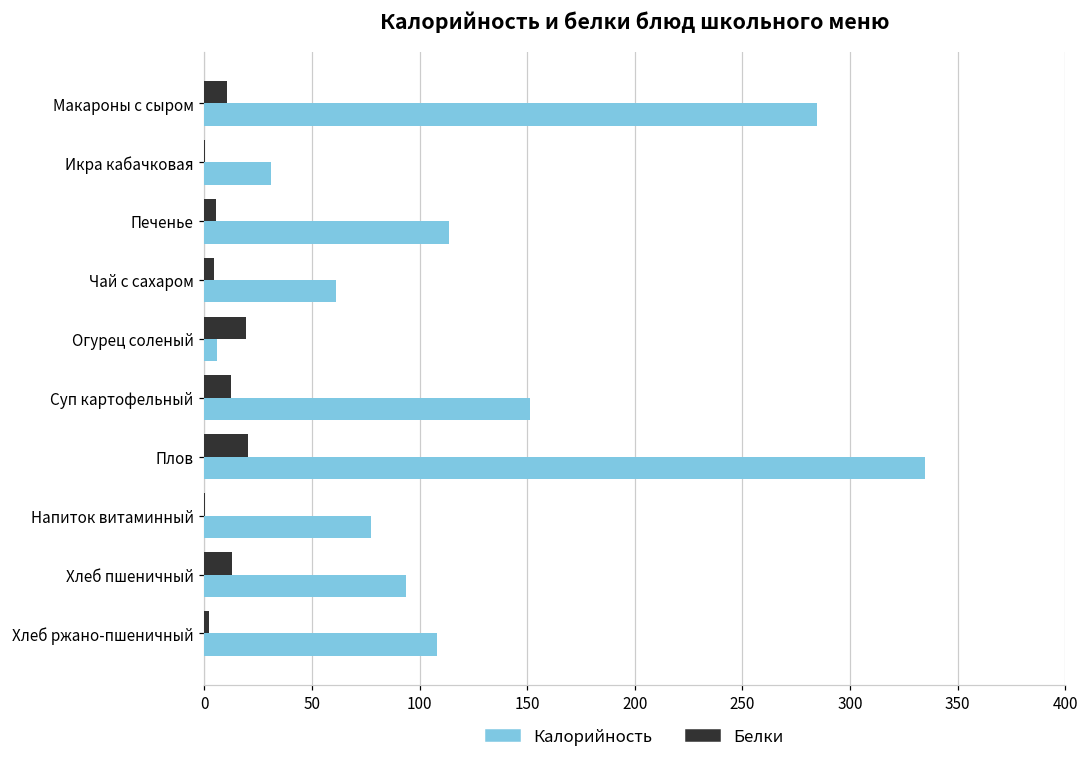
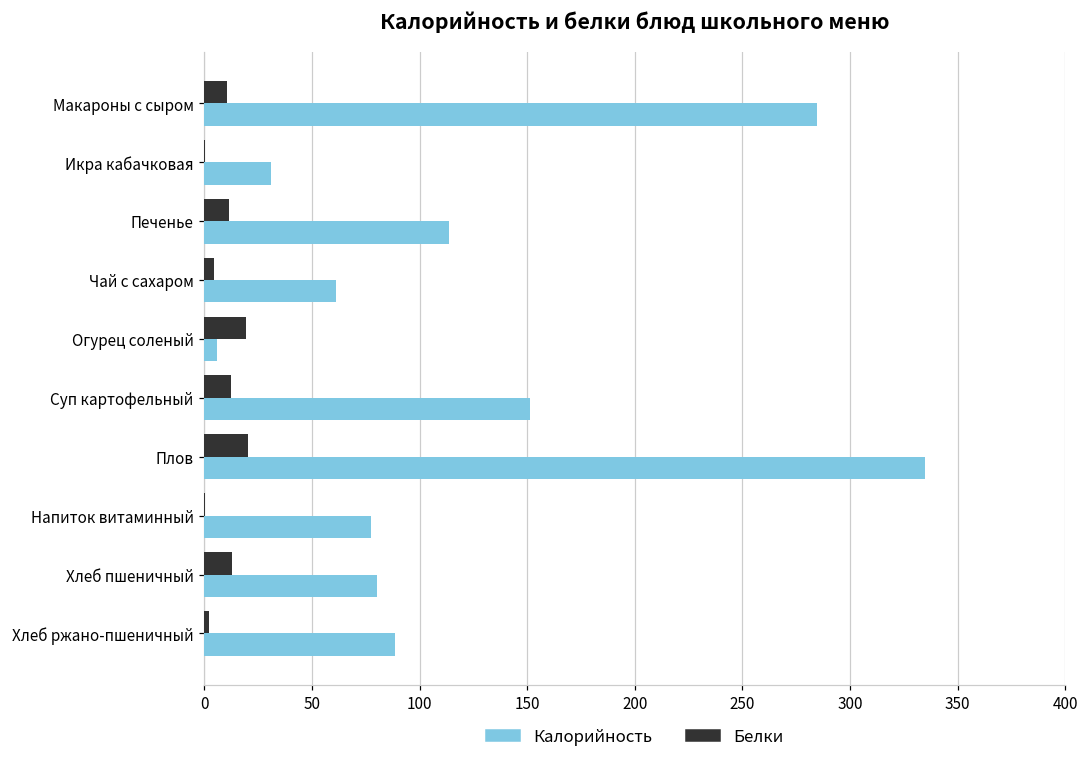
Белки, Печенье: 6 -> 12
Калорийность, Хлеб пшеничный: 94 -> 80
Калорийность, Хлеб ржано-пшеничный: 108 -> 88
